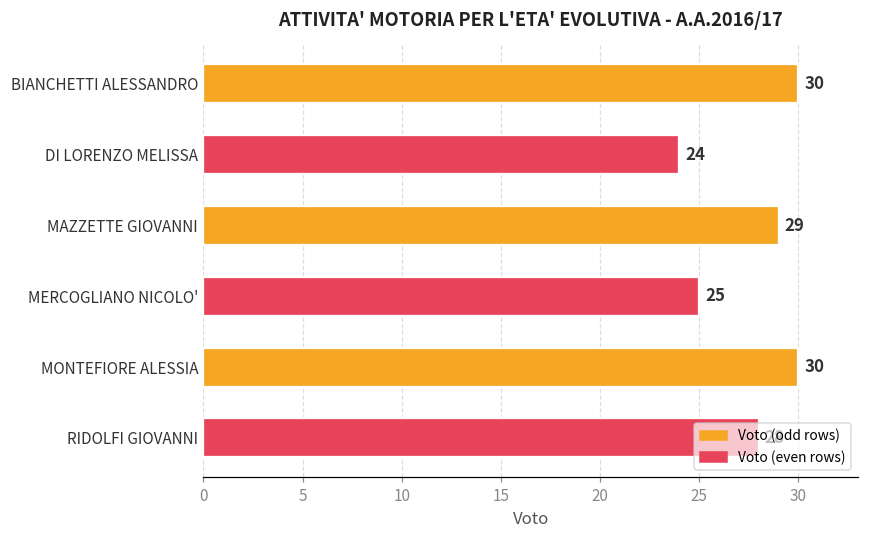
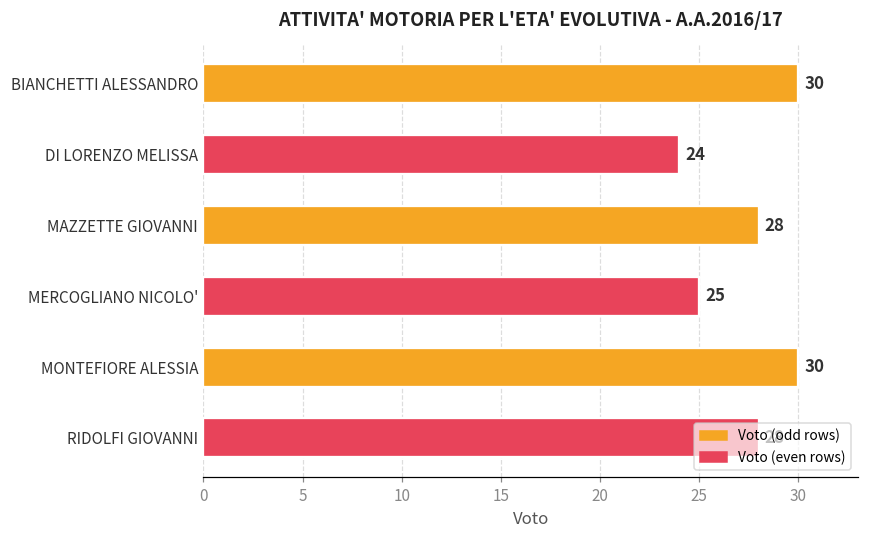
MAZZETTE GIOVANNI: 29 -> 28
